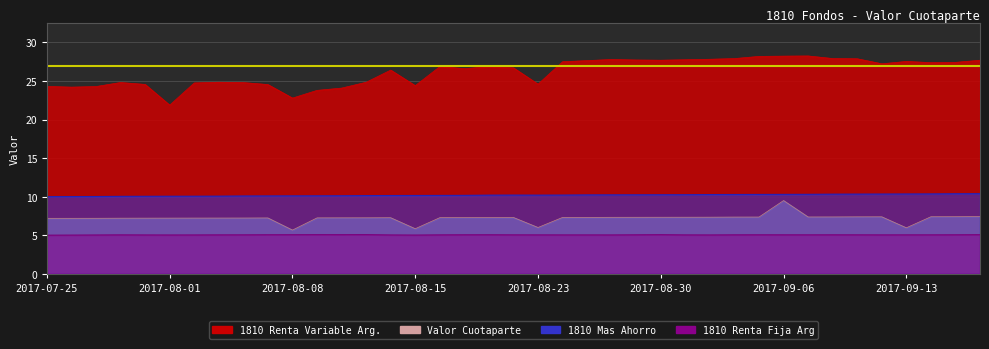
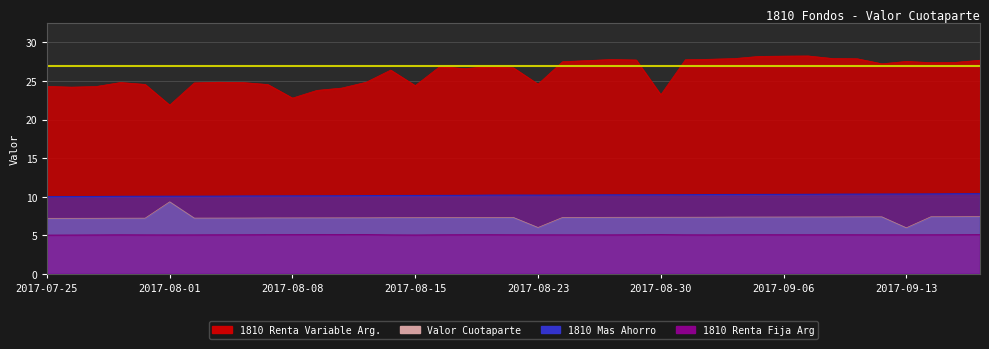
Valor Cuotaparte, 2017-08-01: 7 -> 9
Valor Cuotaparte, 2017-08-08: 6 -> 7
Valor Cuotaparte, 2017-08-15: 6 -> 7
1810 Renta Variable Arg., 2017-08-30: 28 -> 23
Valor Cuotaparte, 2017-09-06: 9 -> 7
